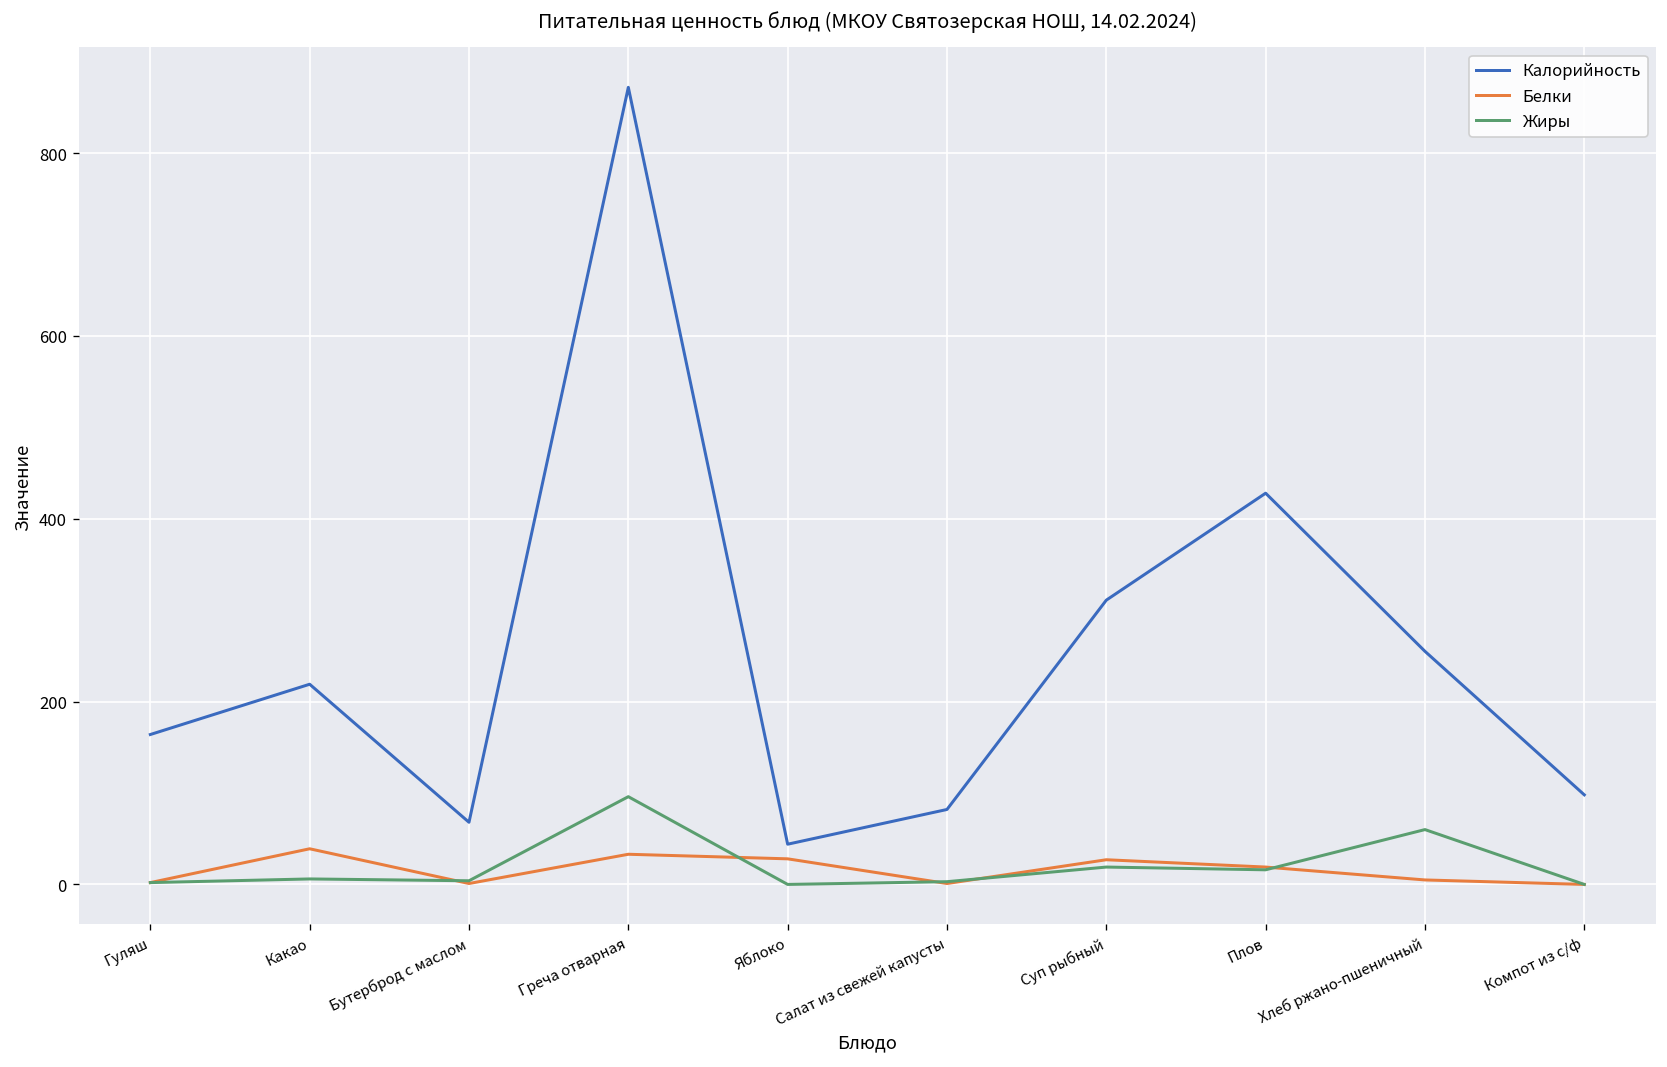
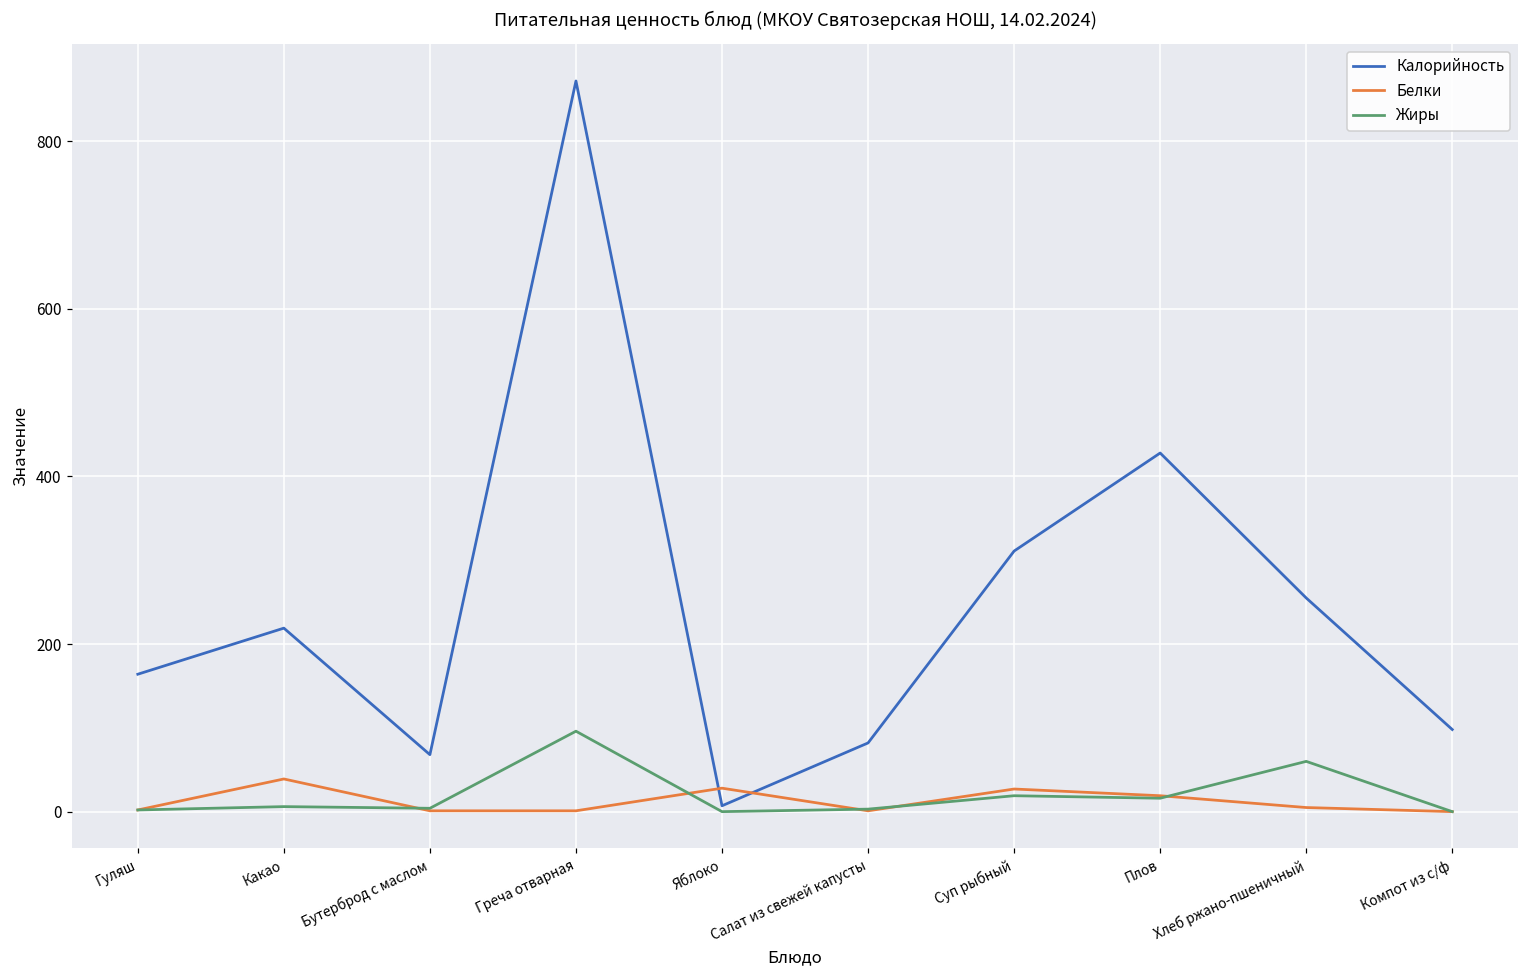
Белки, Греча отварная: 30 -> 0
Калорийность, Яблоко: 40 -> 10
